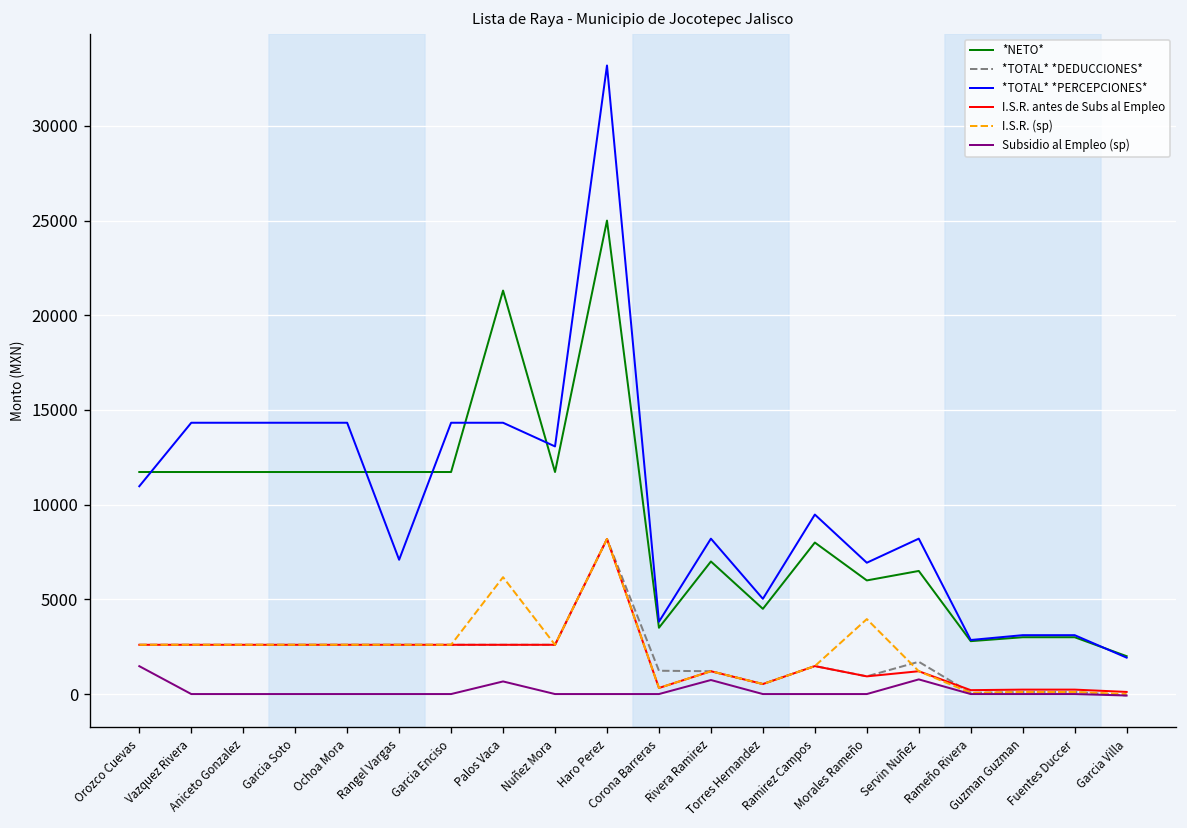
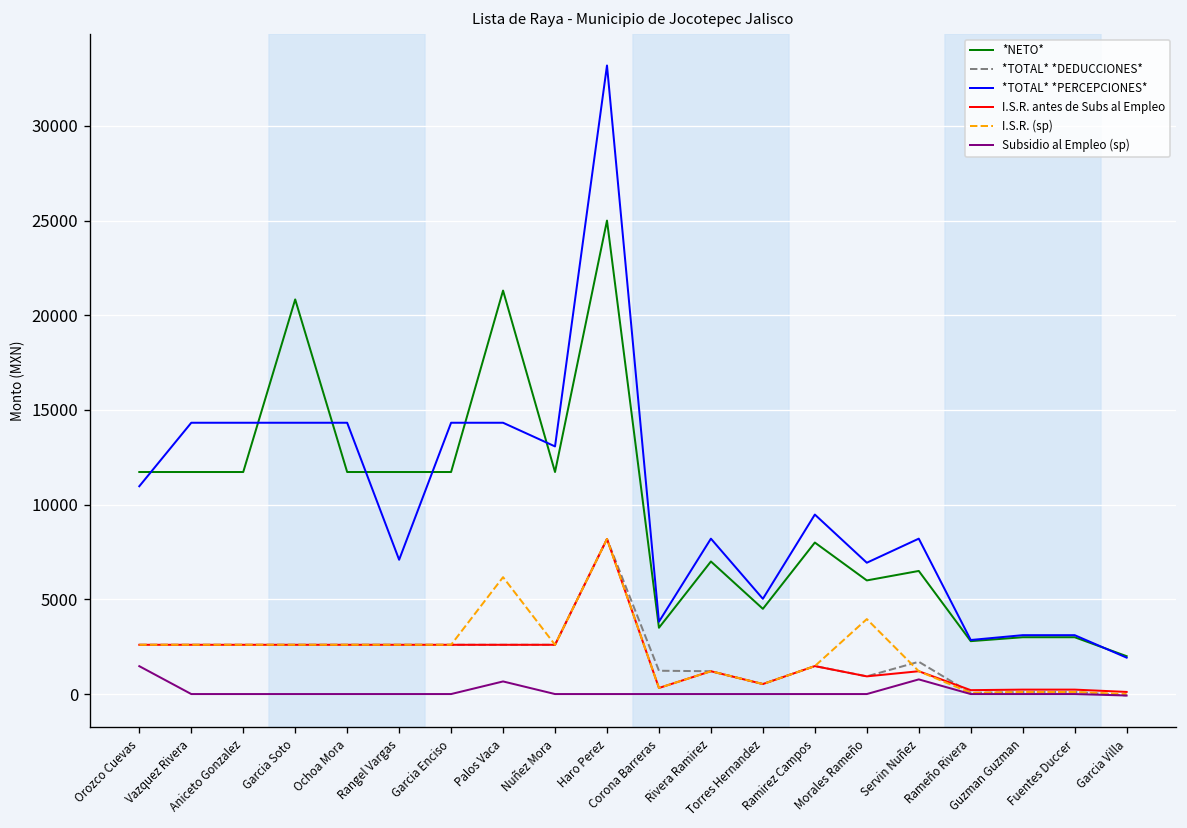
*NETO*, Garcia Soto: 11700 -> 20800
Subsidio al Empleo (sp), Rivera Ramirez: 700 -> 0
